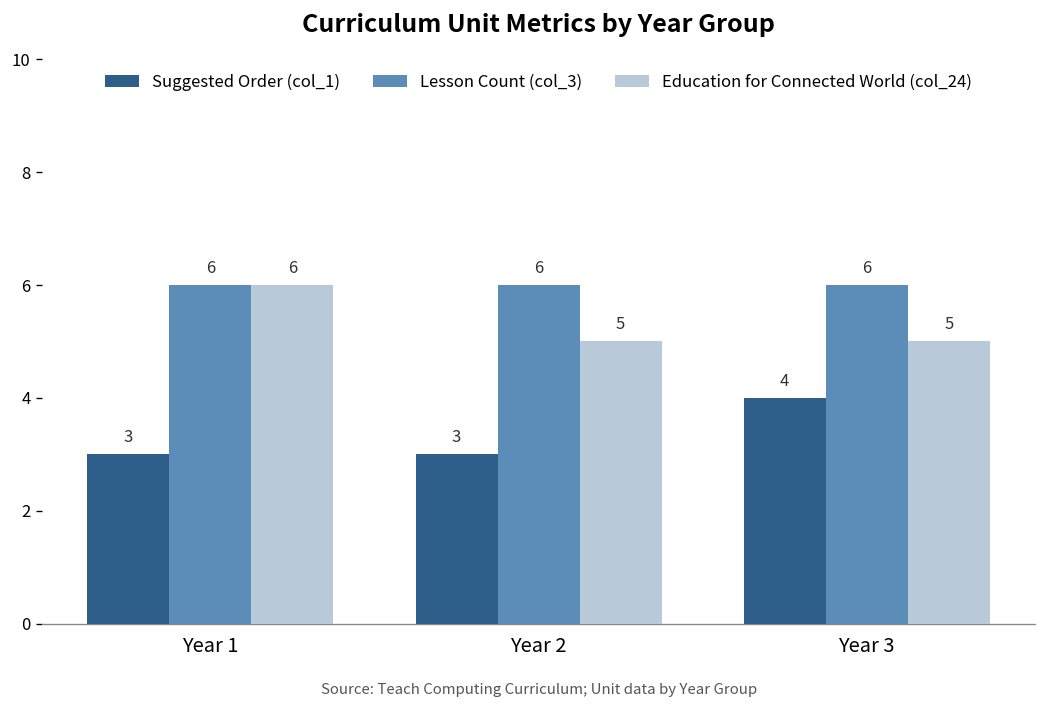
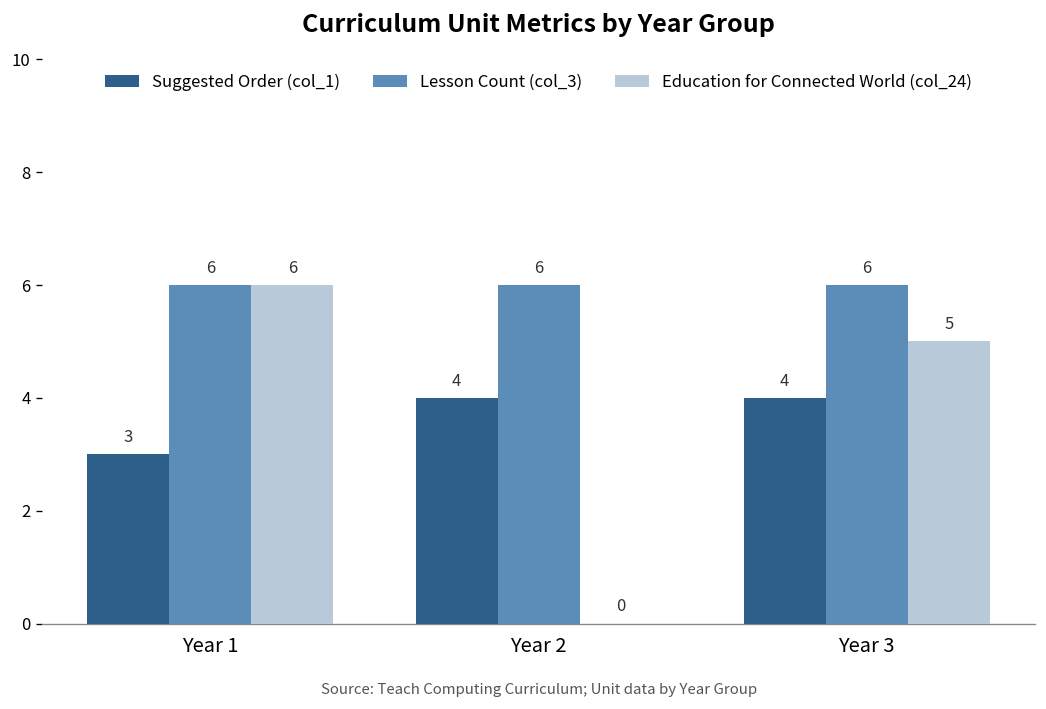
Suggested Order (col_1), Year 2: 3 -> 4
Education for Connected World (col_24), Year 2: 5 -> 0
